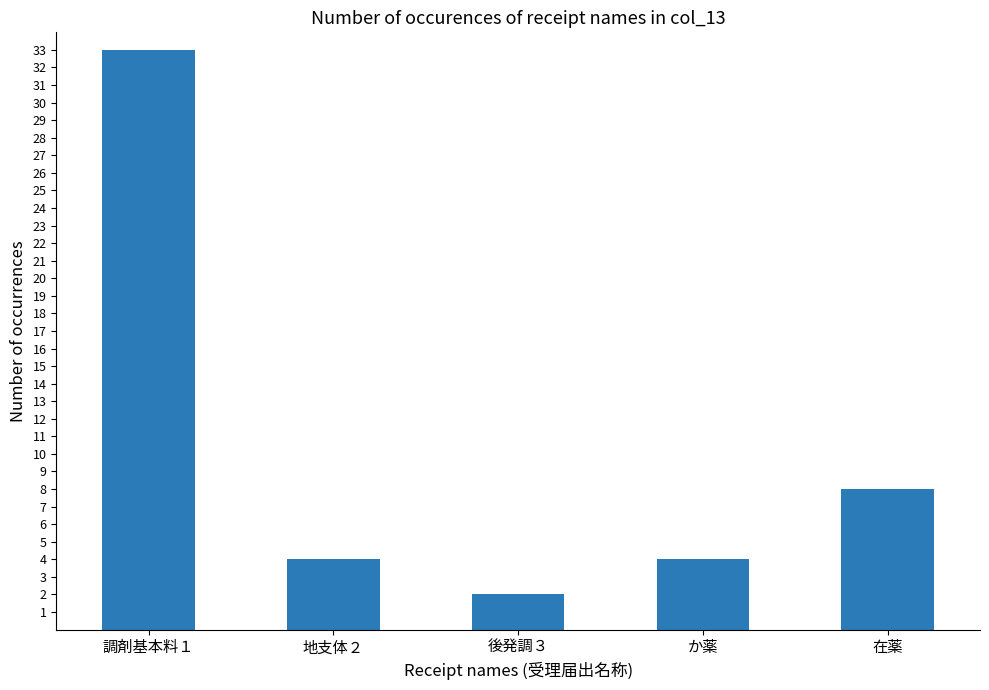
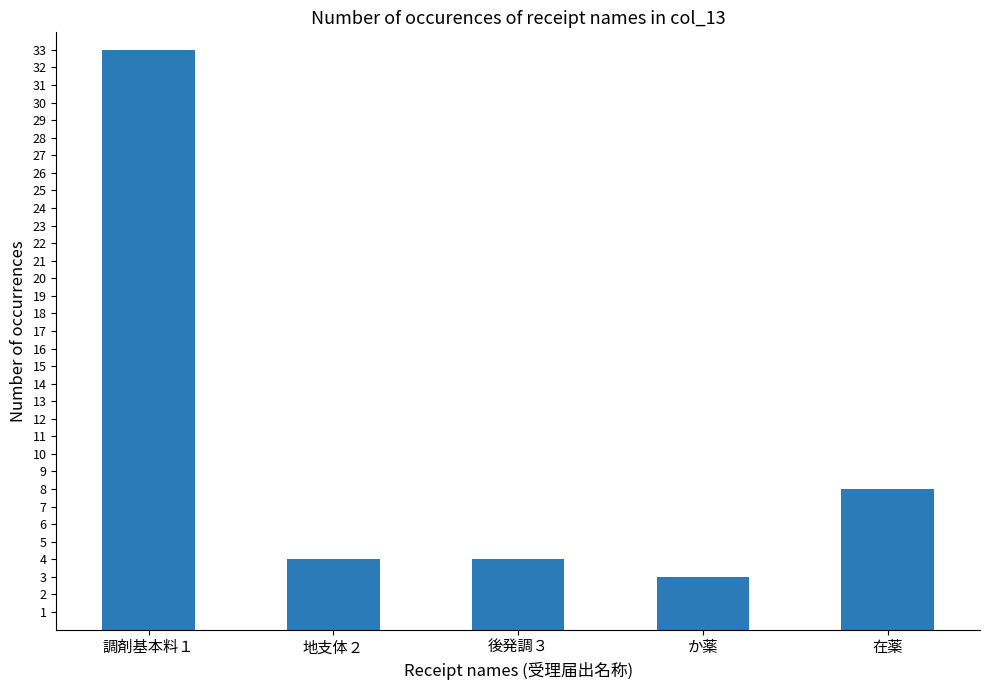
後発調３: 2 -> 4
か薬: 4 -> 3
